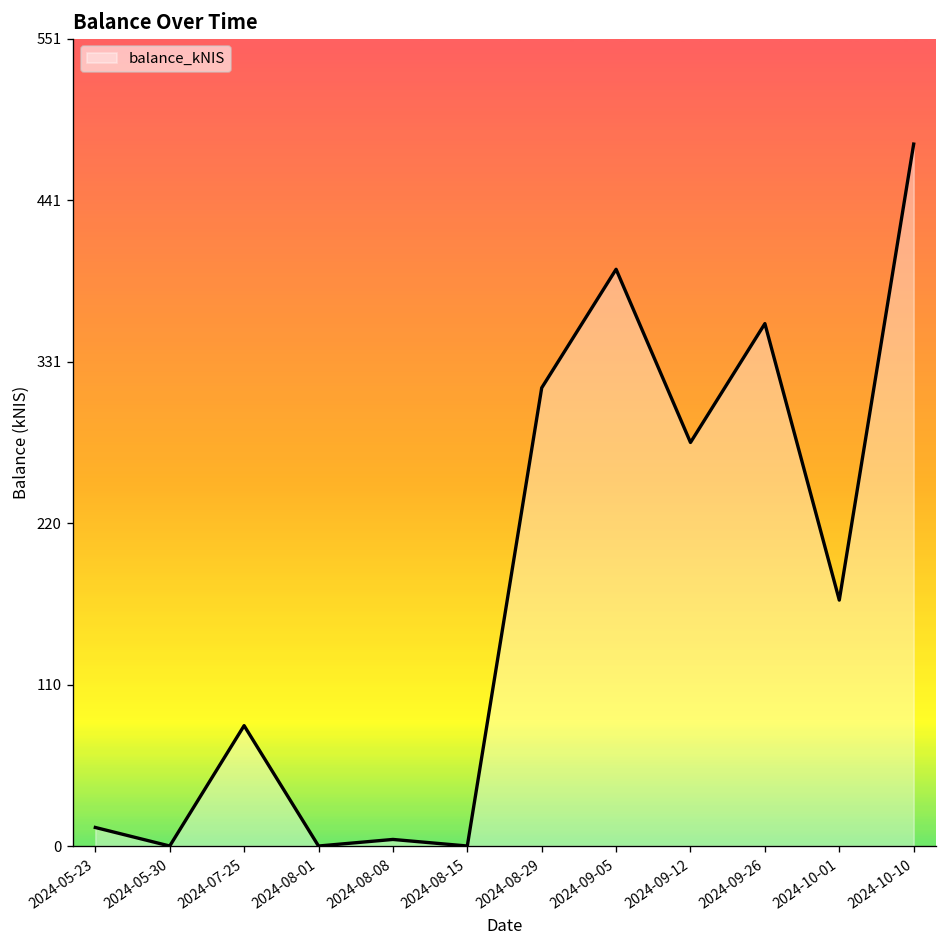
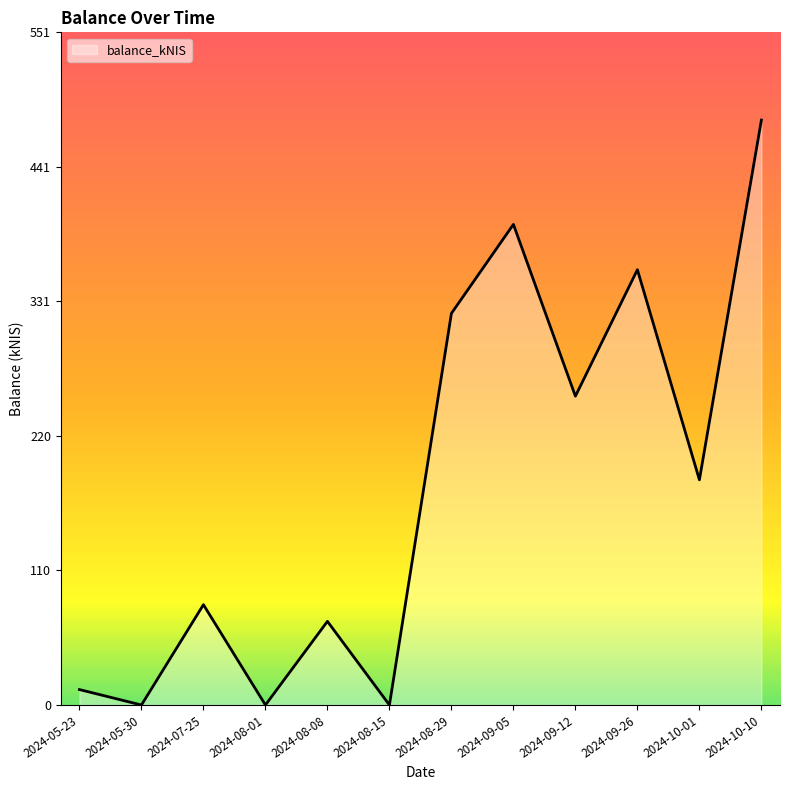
2024-08-08: 4 -> 69
2024-08-29: 313 -> 321
2024-09-12: 276 -> 253
2024-10-01: 168 -> 185
